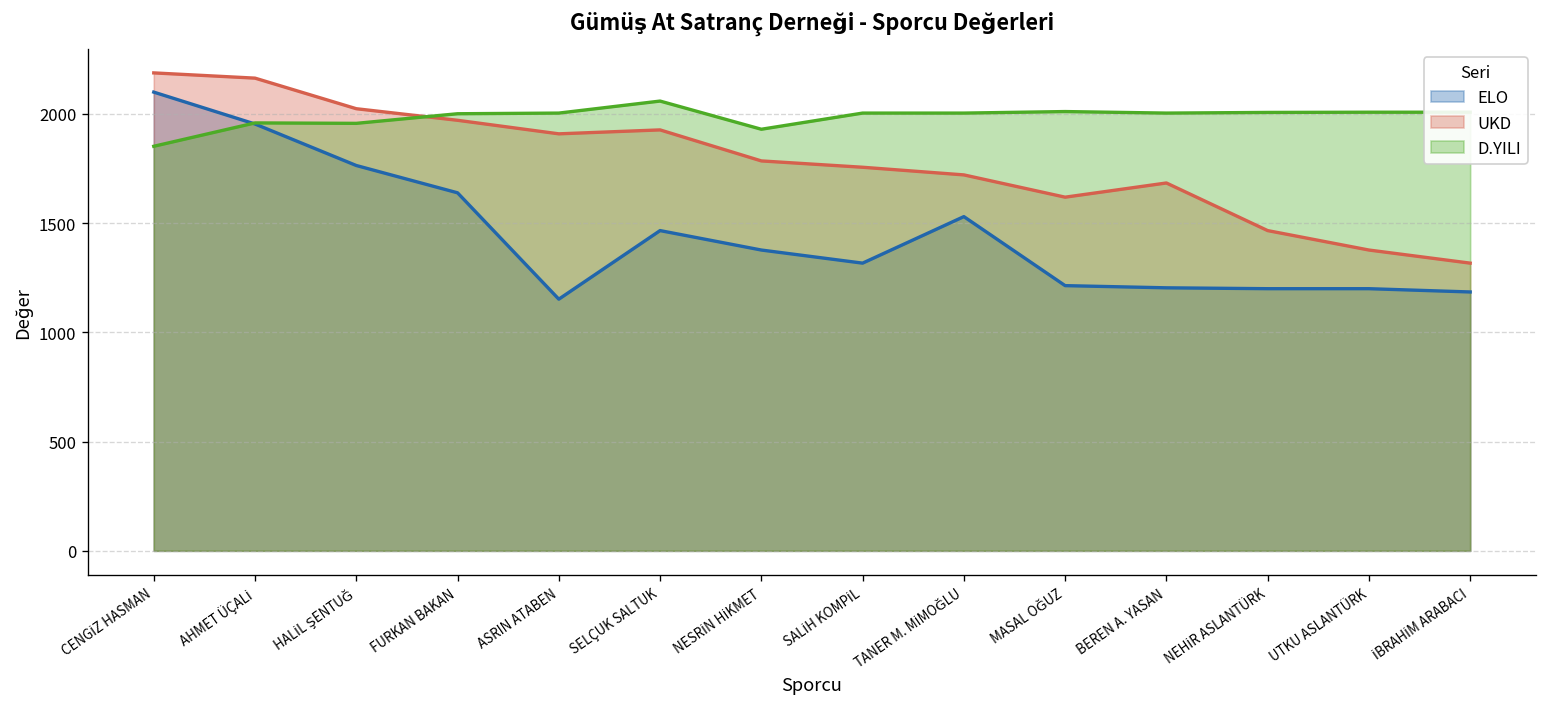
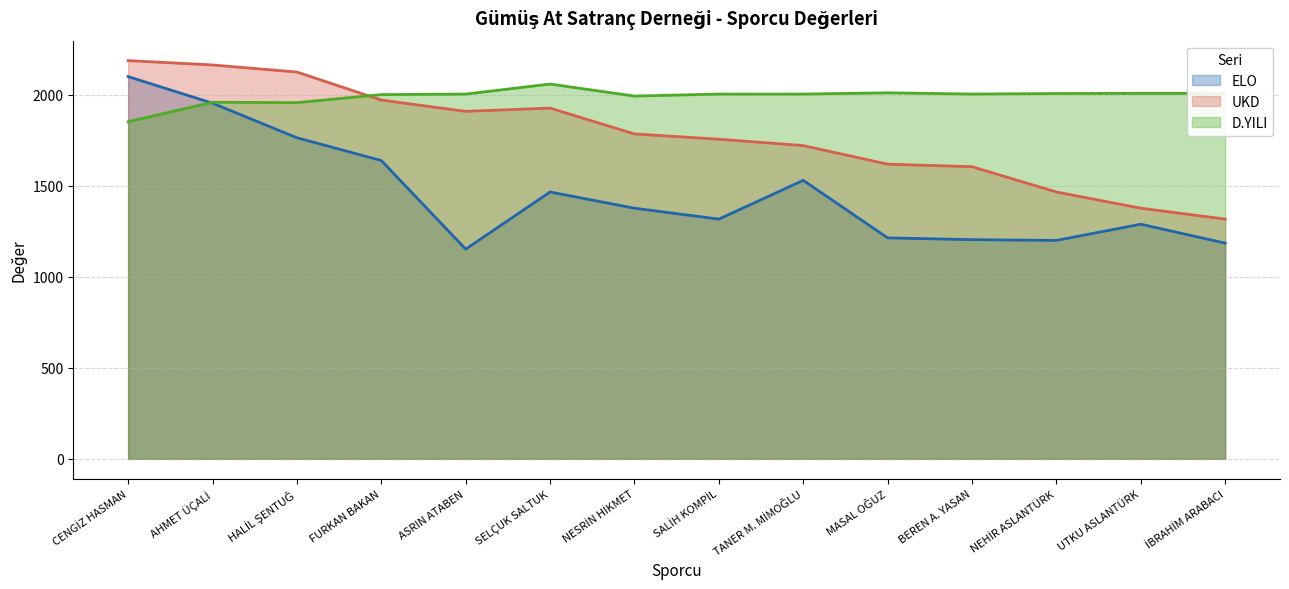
UKD, HALİL ŞENTUĞ: 2020 -> 2130
D.YILI, NESRİN HİKMET: 1930 -> 1990
UKD, BEREN A. YASAN: 1680 -> 1610
ELO, UTKU ASLANTÜRK: 1200 -> 1290
